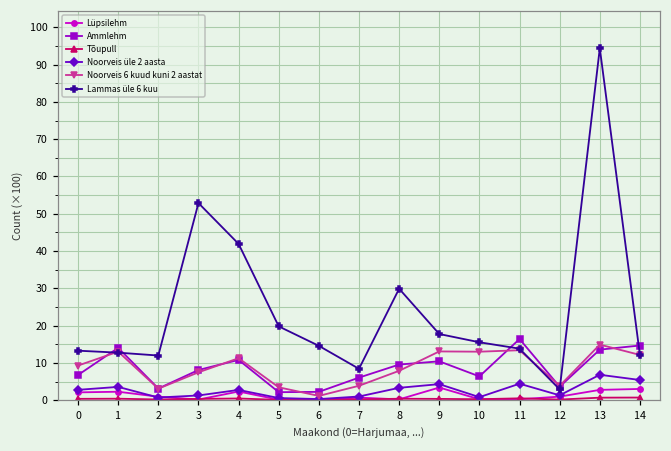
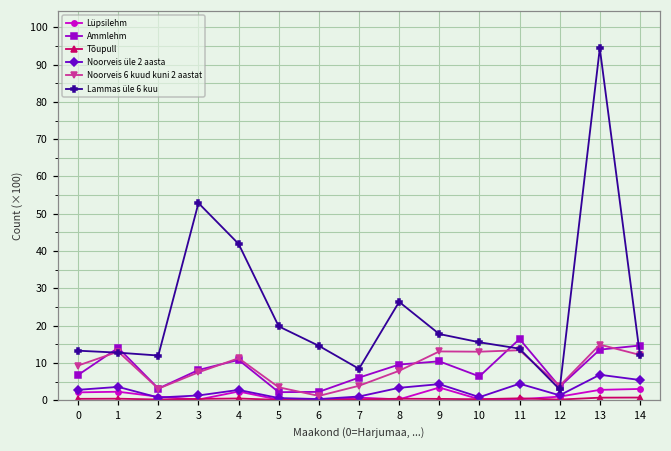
Lammas üle 6 kuu, 8: 30 -> 26
